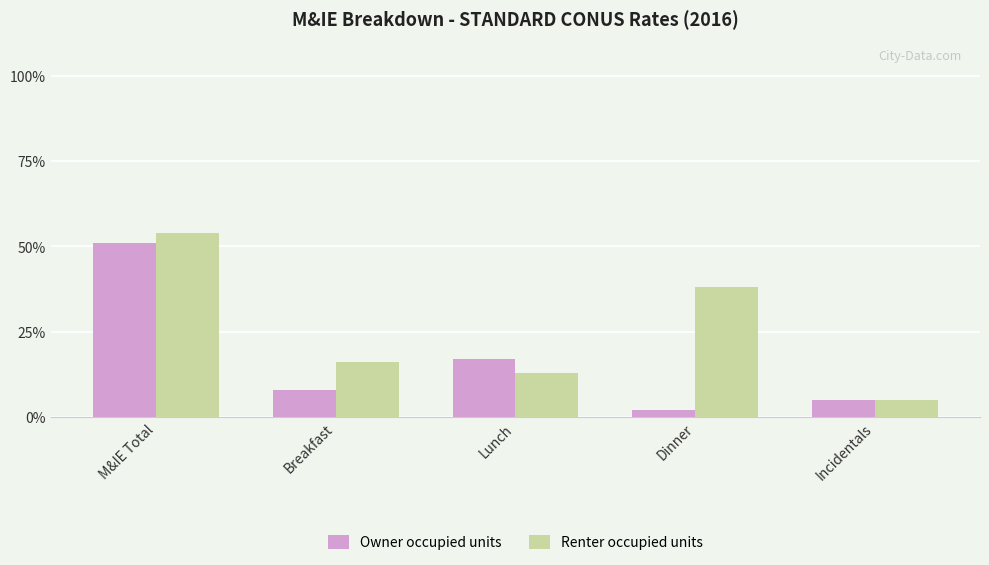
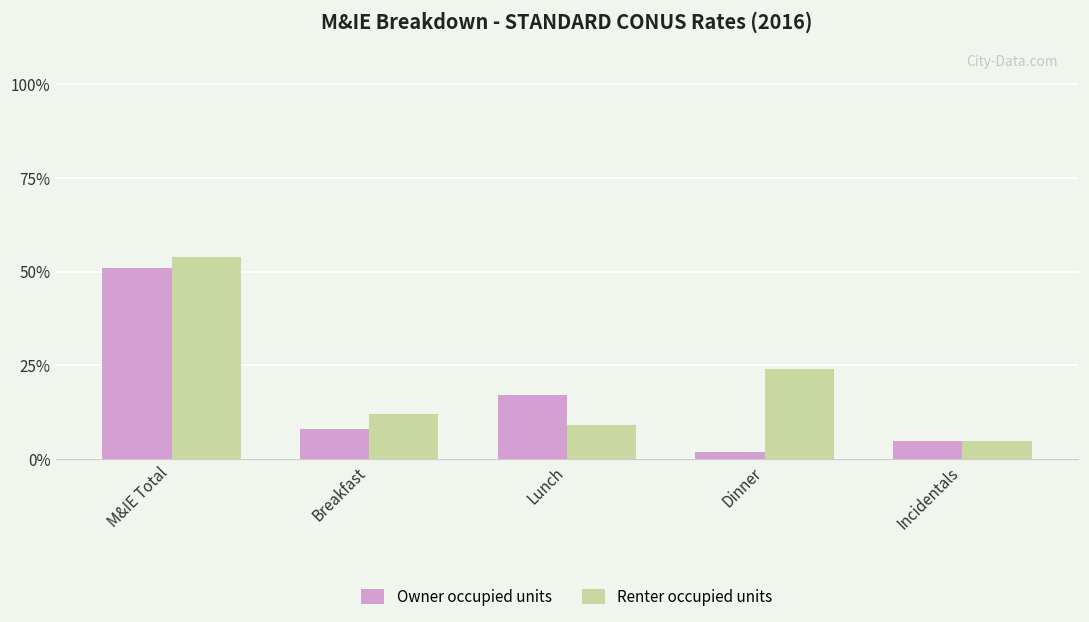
Renter occupied units, Breakfast: 16% -> 12%
Renter occupied units, Lunch: 13% -> 9%
Renter occupied units, Dinner: 38% -> 24%
